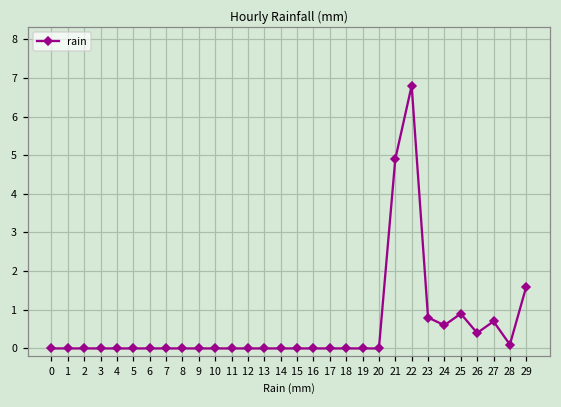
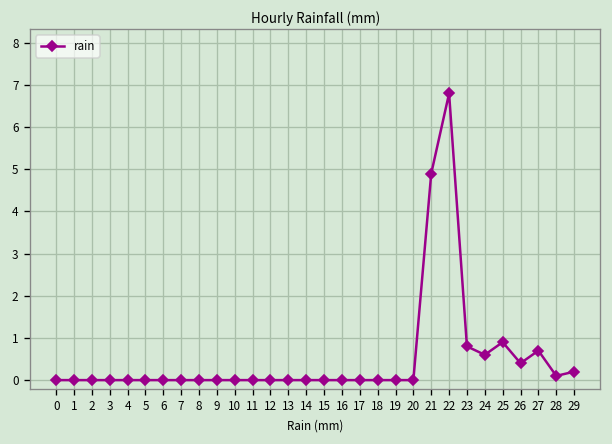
29: 1.6 -> 0.2
